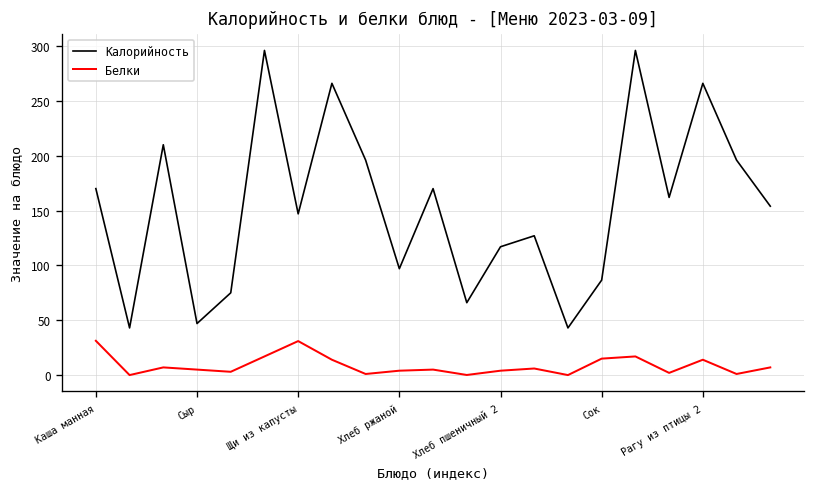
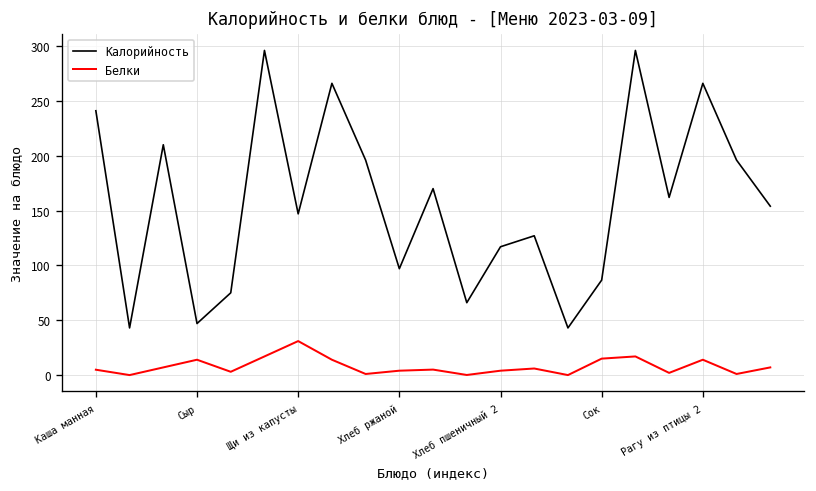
Калорийность, Каша манная: 170 -> 240
Белки, Каша манная: 30 -> 0
Белки, Сыр: 5 -> 14
